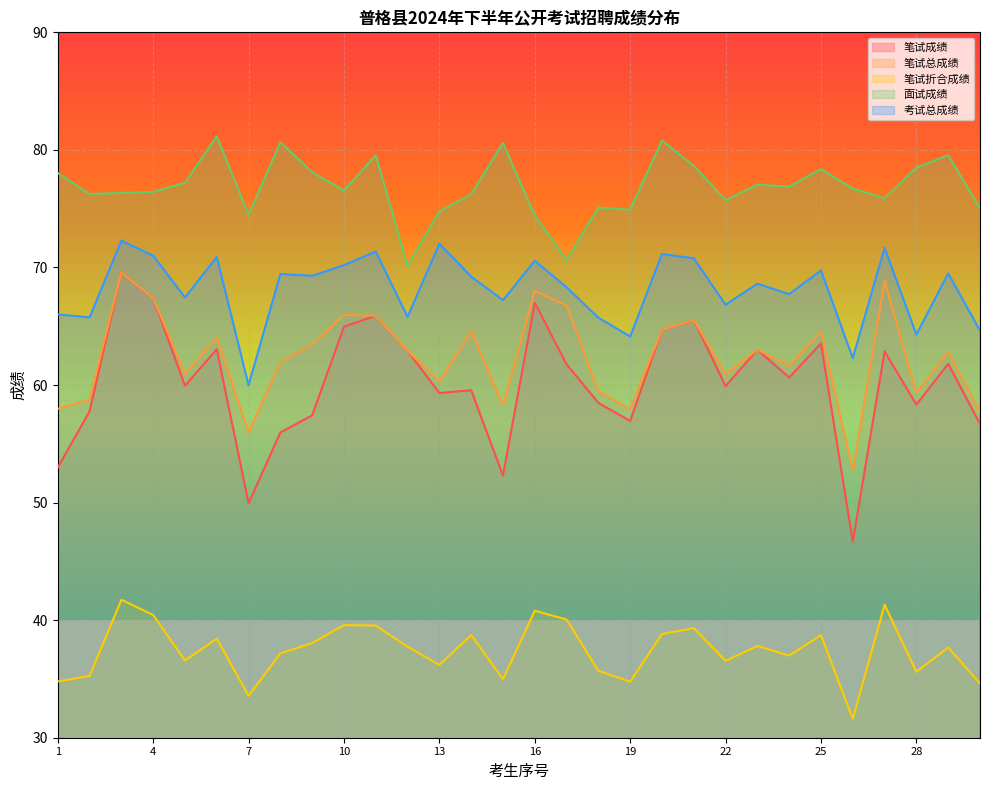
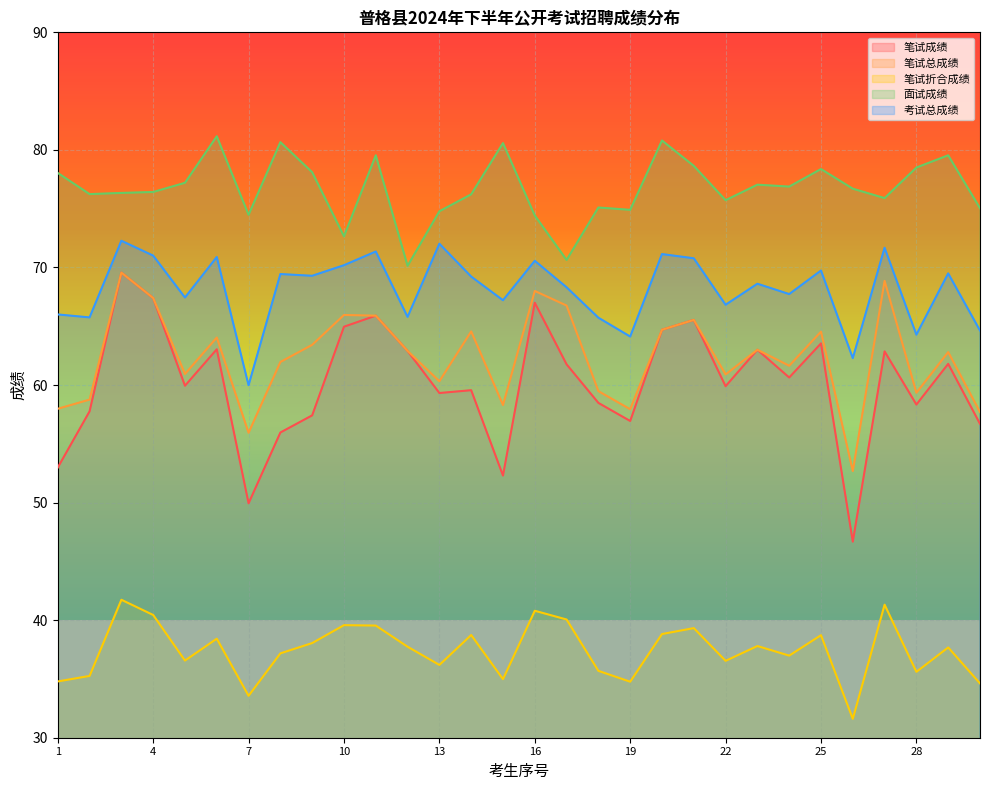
面试成绩, 10: 76.5 -> 72.7
